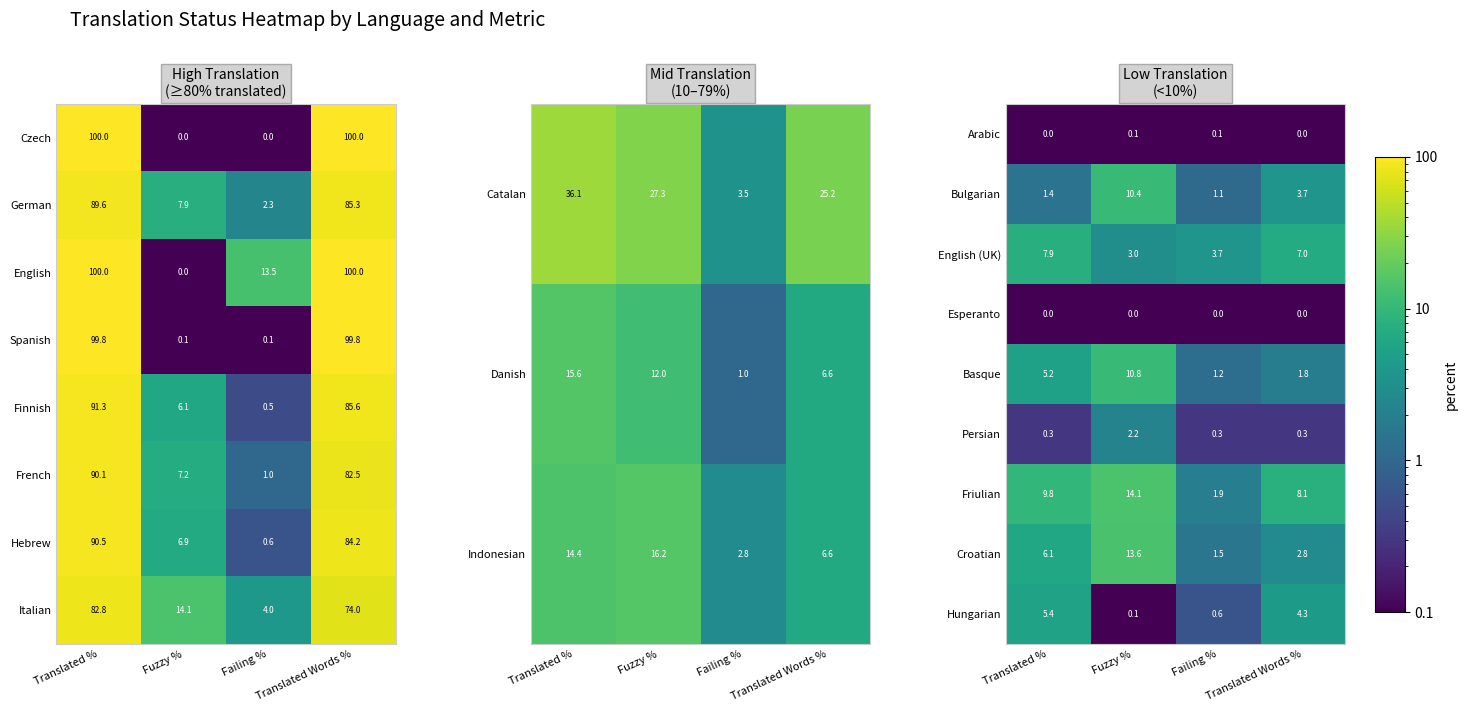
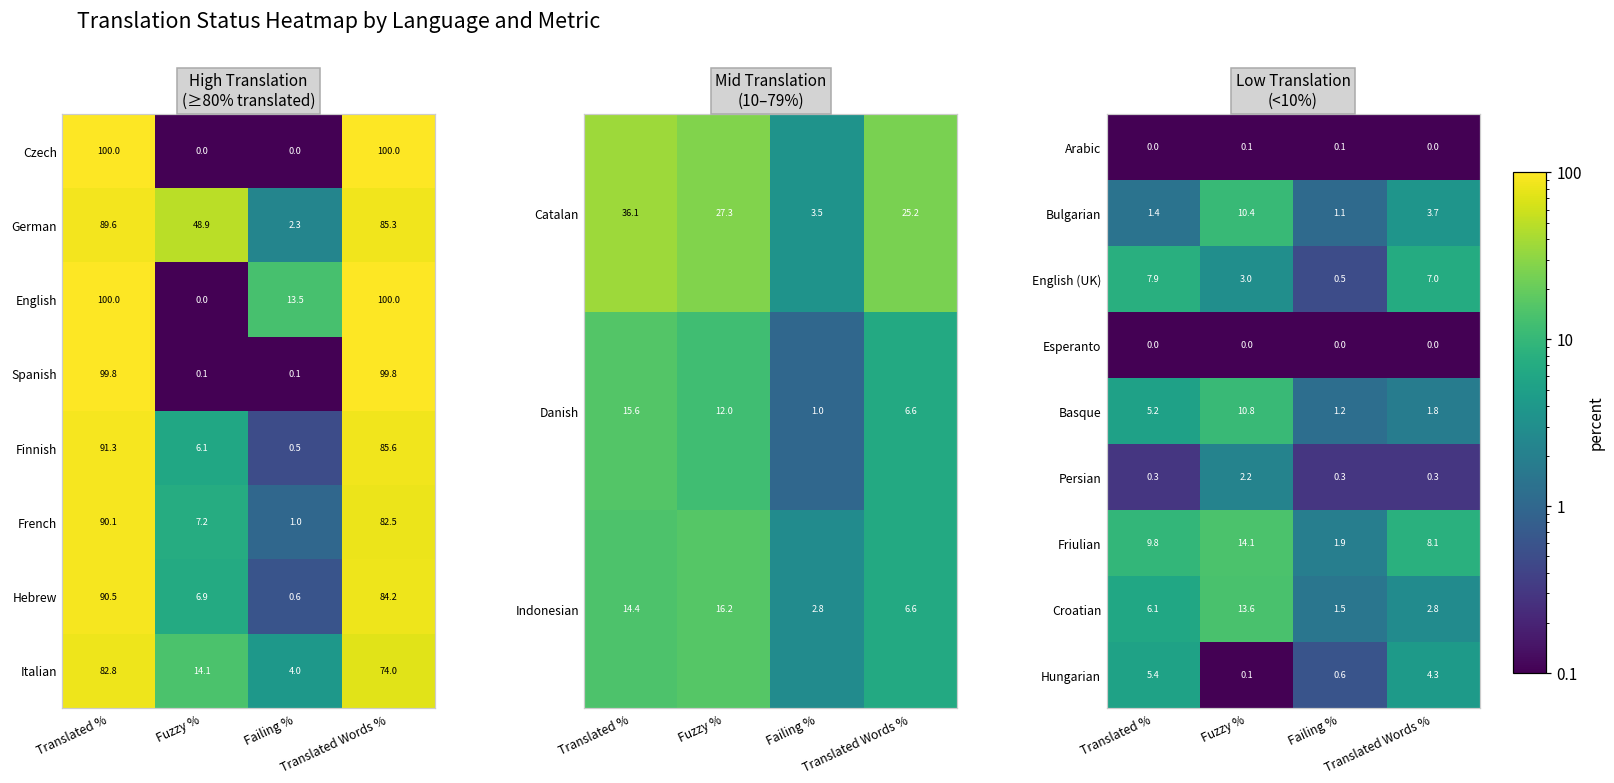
High Translation (≥80% translated), German, Fuzzy %: 7.9 -> 48.9
Low Translation (<10%), English (UK), Failing %: 3.7 -> 0.5
